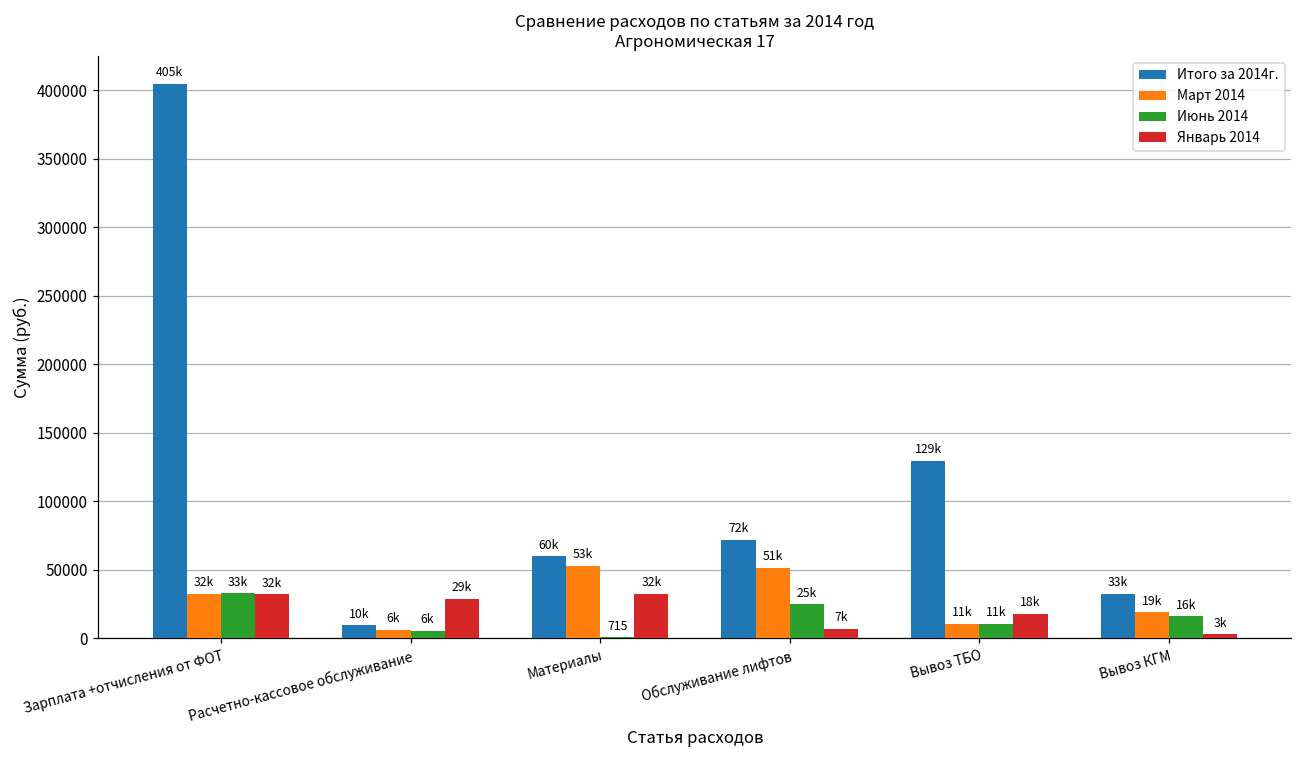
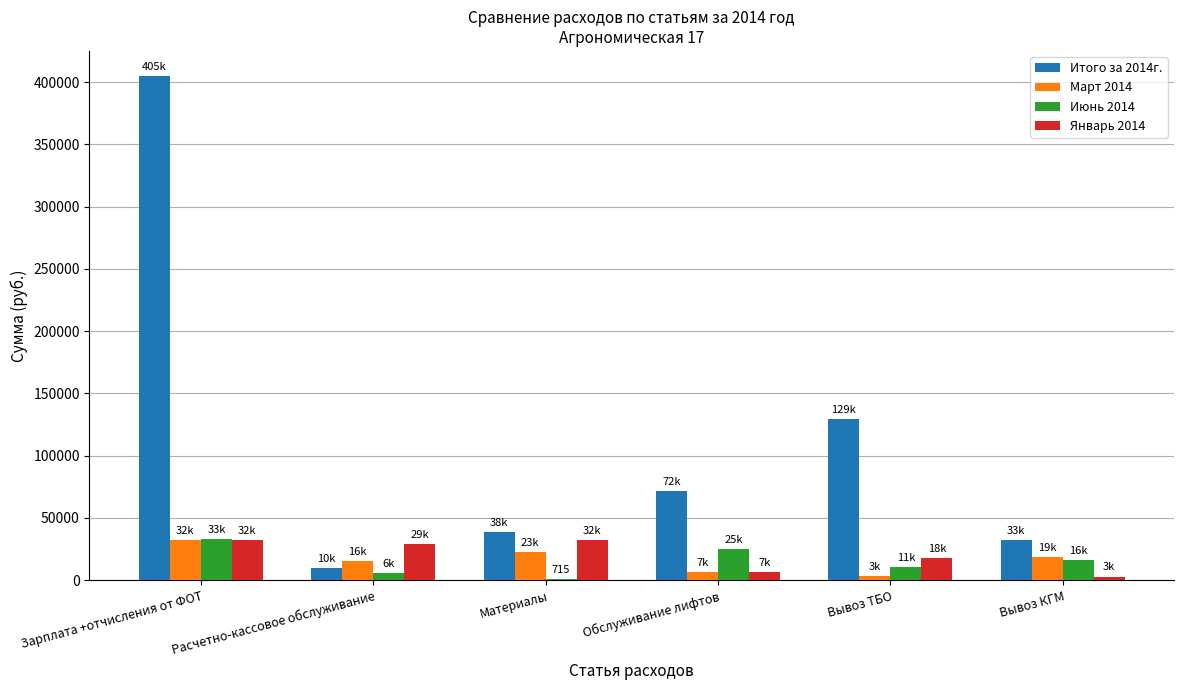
Март 2014, Расчетно-кассовое обслуживание: 6k -> 16k
Итого за 2014г., Материалы: 60k -> 38k
Март 2014, Материалы: 53k -> 23k
Март 2014, Обслуживание лифтов: 51k -> 7k
Март 2014, Вывоз ТБО: 11k -> 3k
